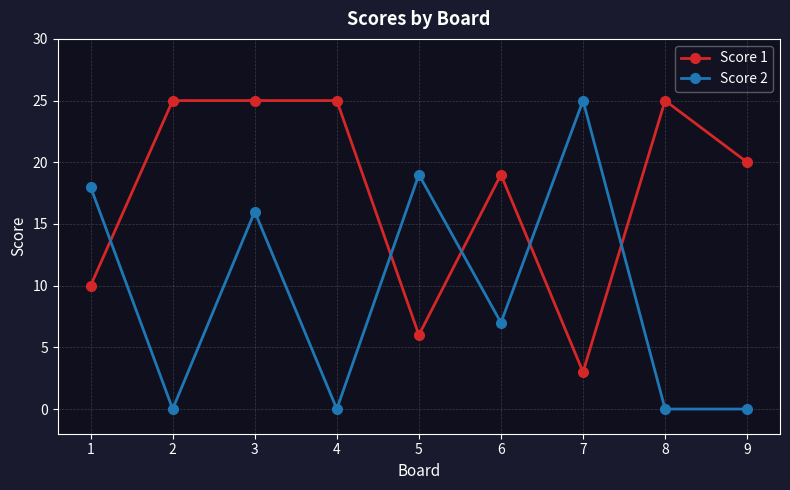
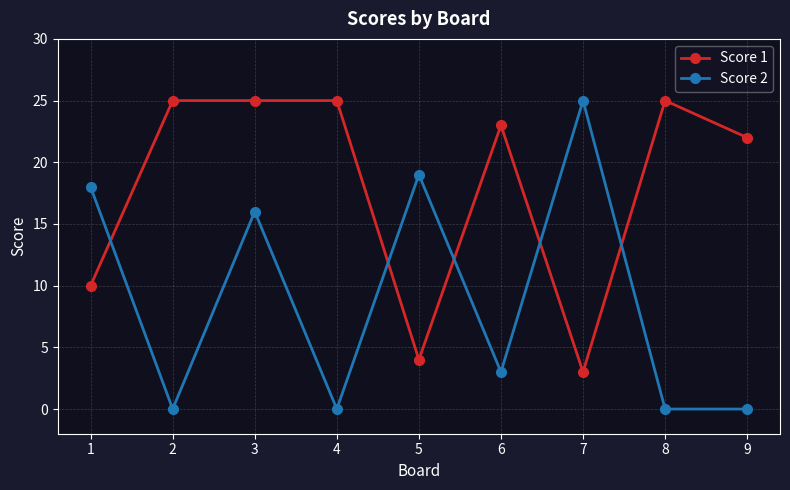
Score 1, 5: 6 -> 4
Score 1, 6: 19 -> 23
Score 2, 6: 7 -> 3
Score 1, 9: 20 -> 22
